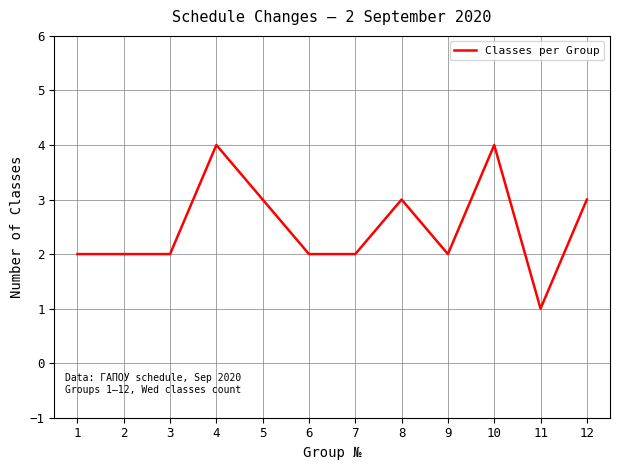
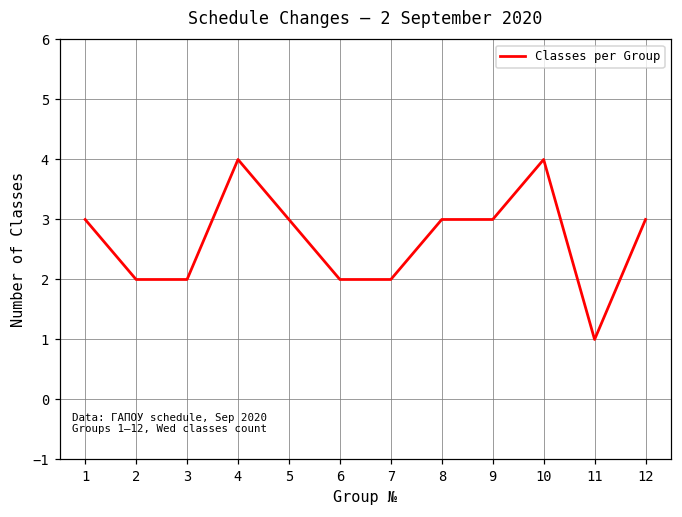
1: 2 -> 3
9: 2 -> 3
